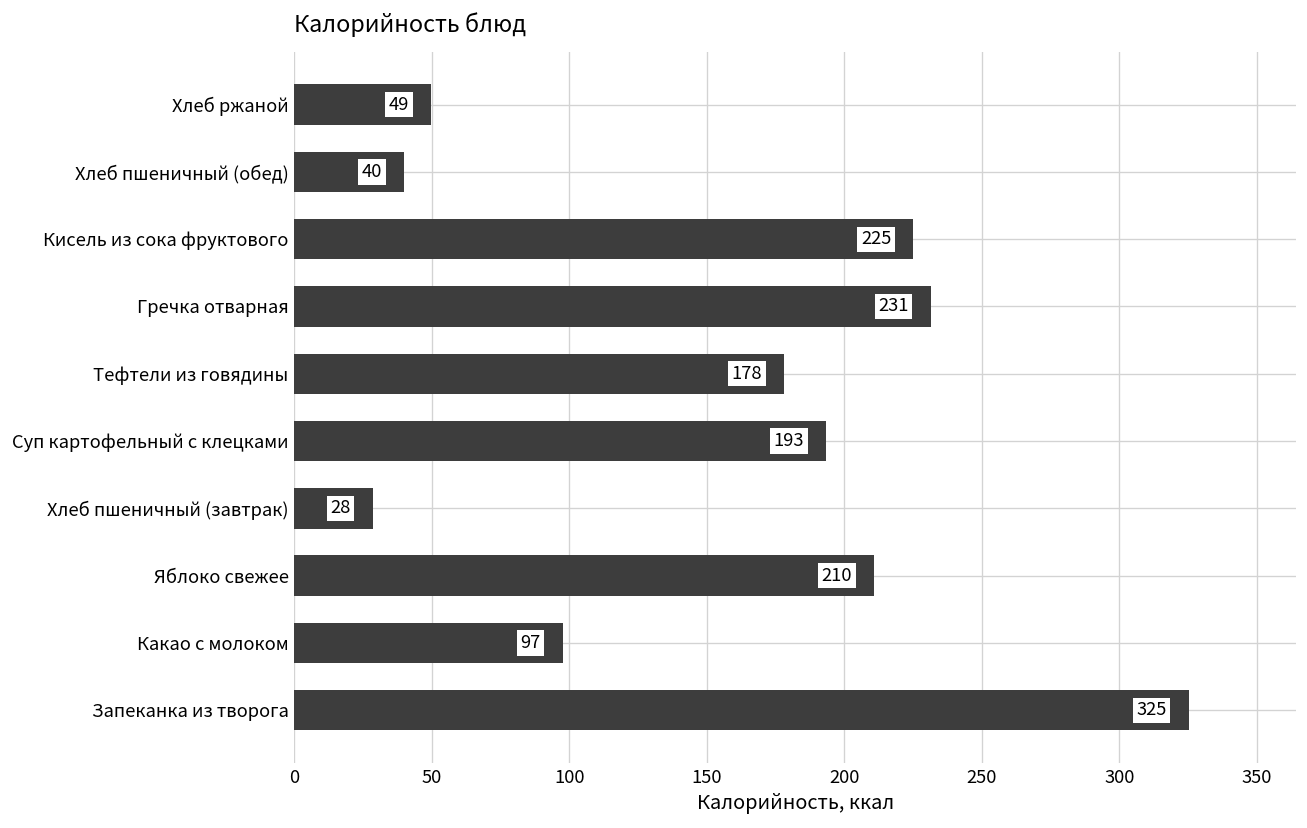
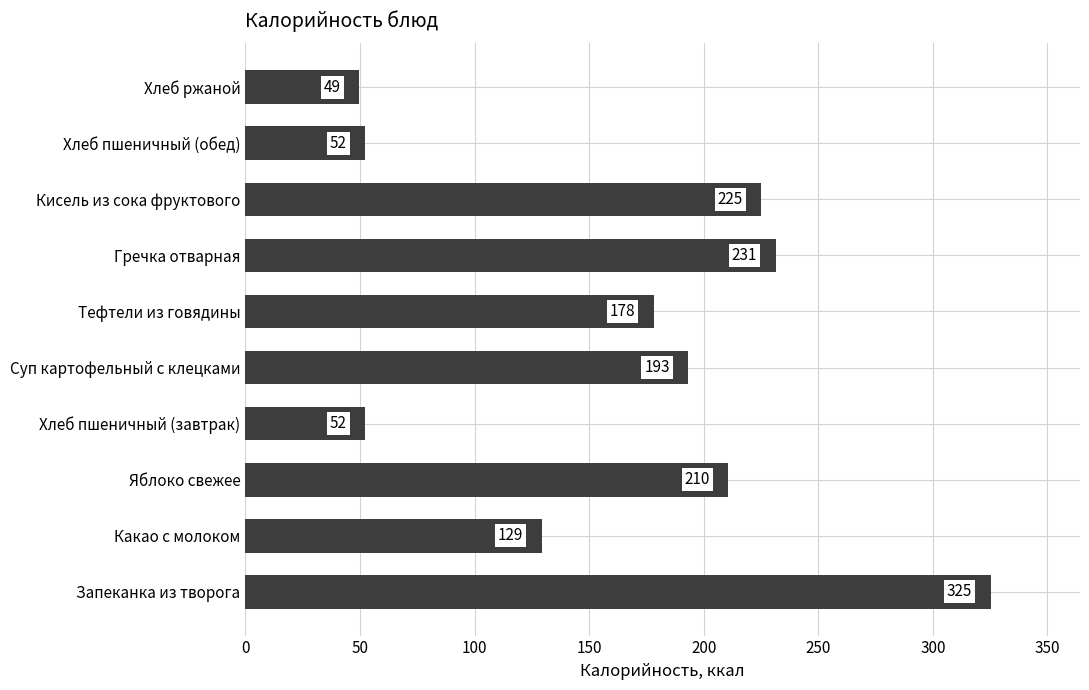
Хлеб пшеничный (обед): 40 -> 52
Хлеб пшеничный (завтрак): 28 -> 52
Какао с молоком: 97 -> 129
